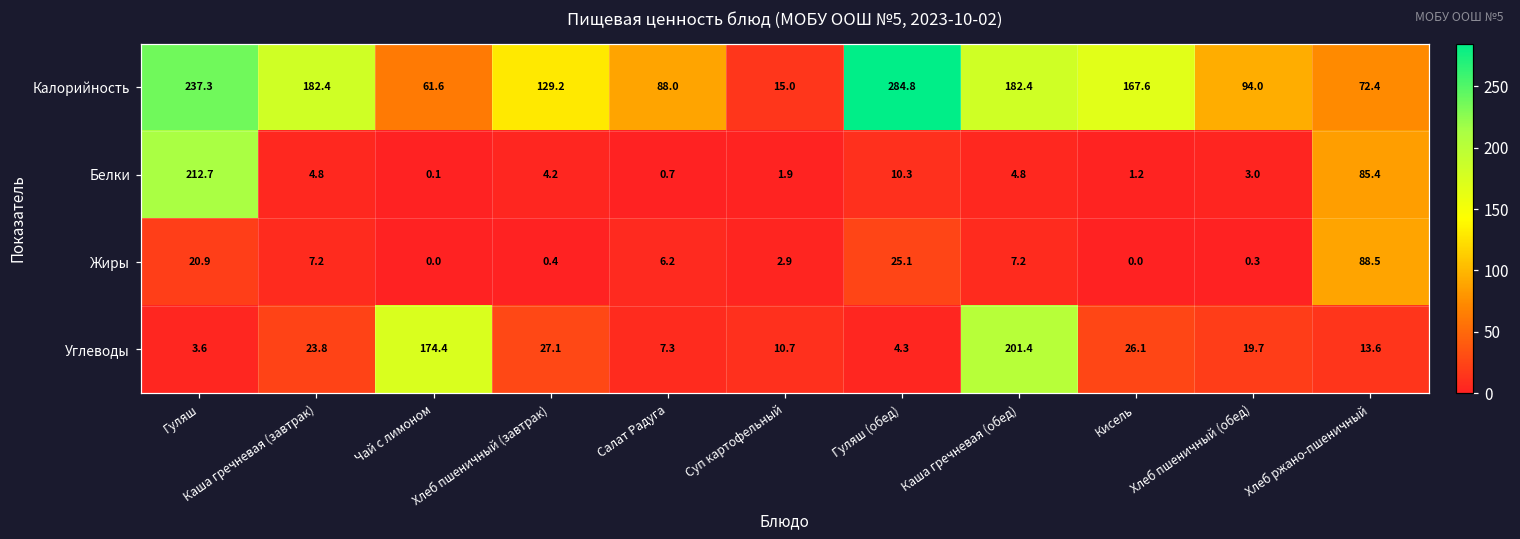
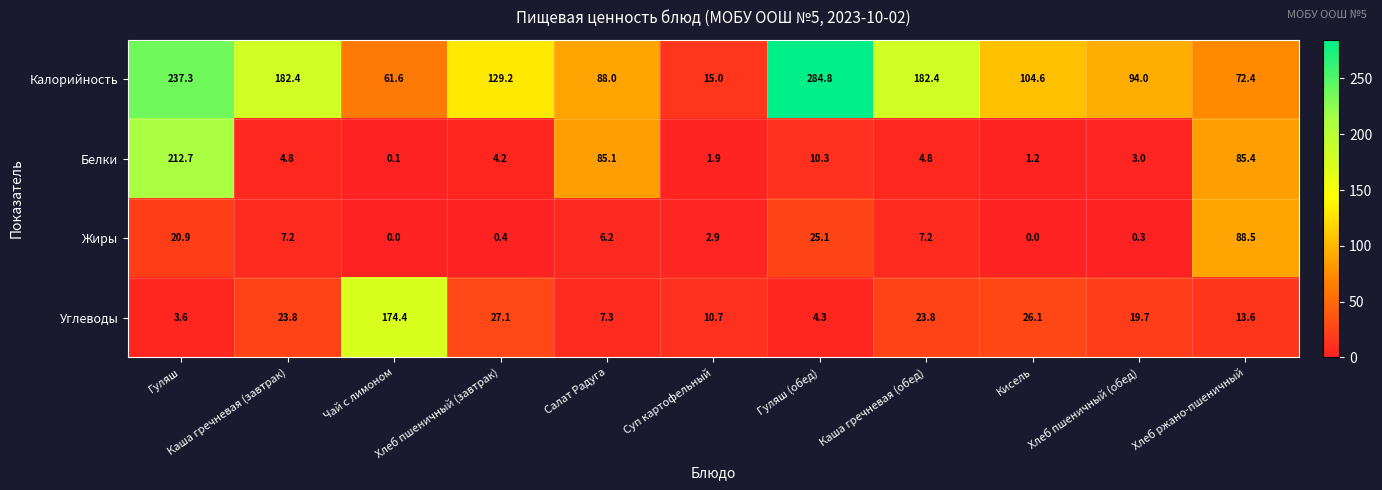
Калорийность, Кисель: 167.6 -> 104.6
Белки, Салат Радуга: 0.7 -> 85.1
Углеводы, Каша гречневая (обед): 201.4 -> 23.8
